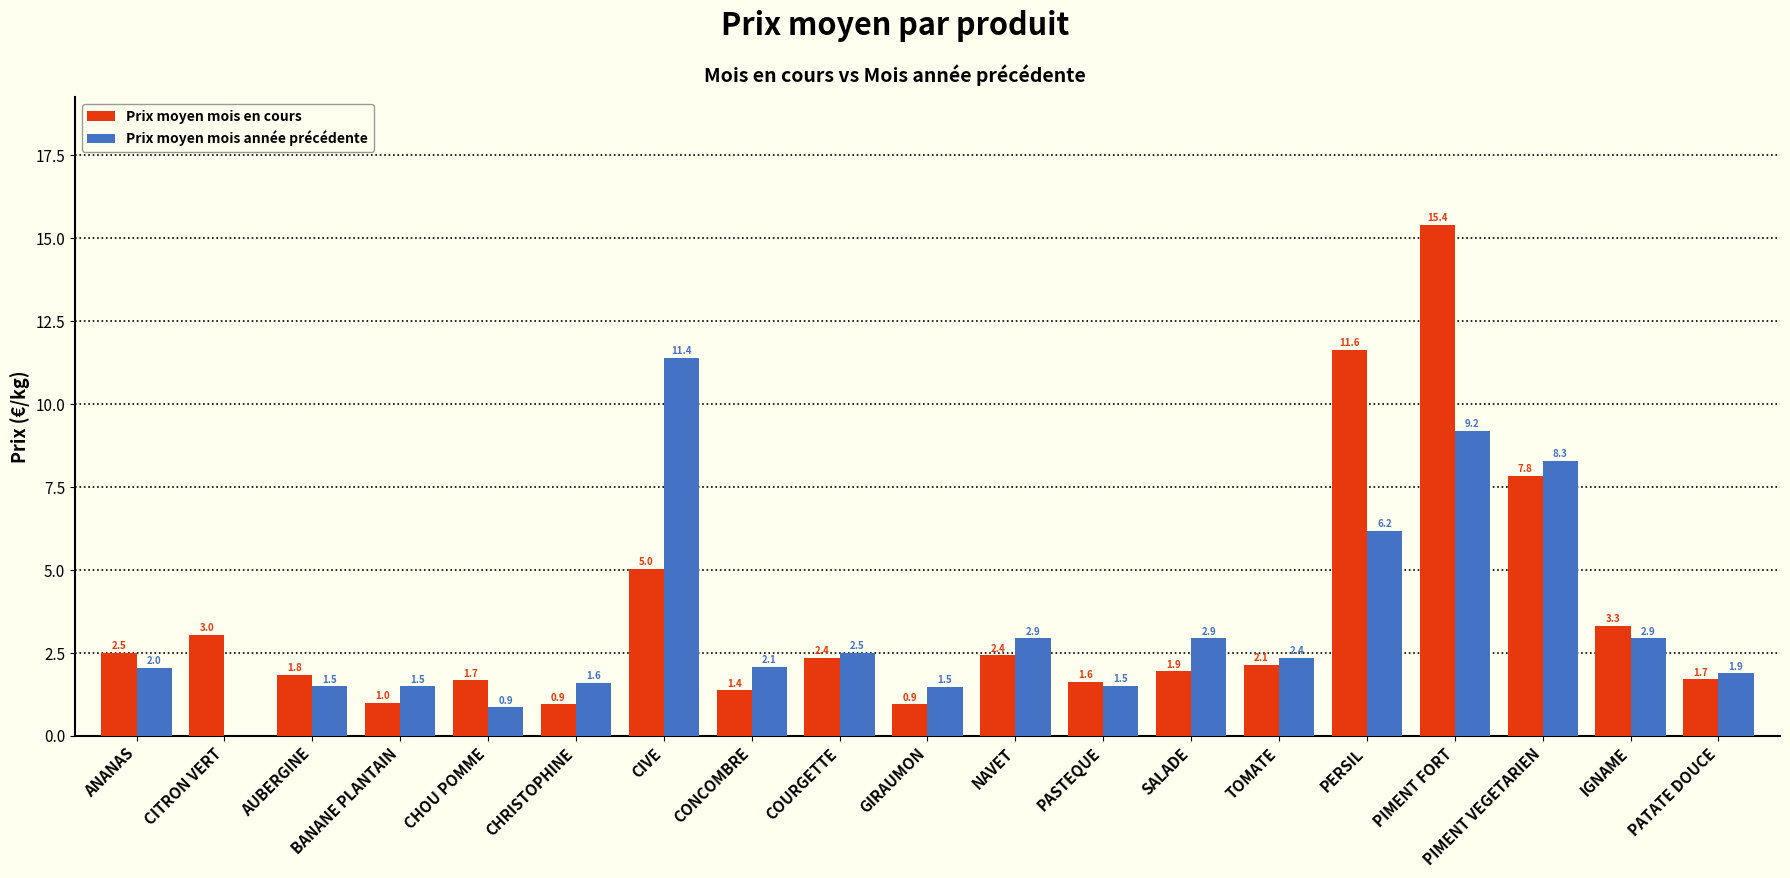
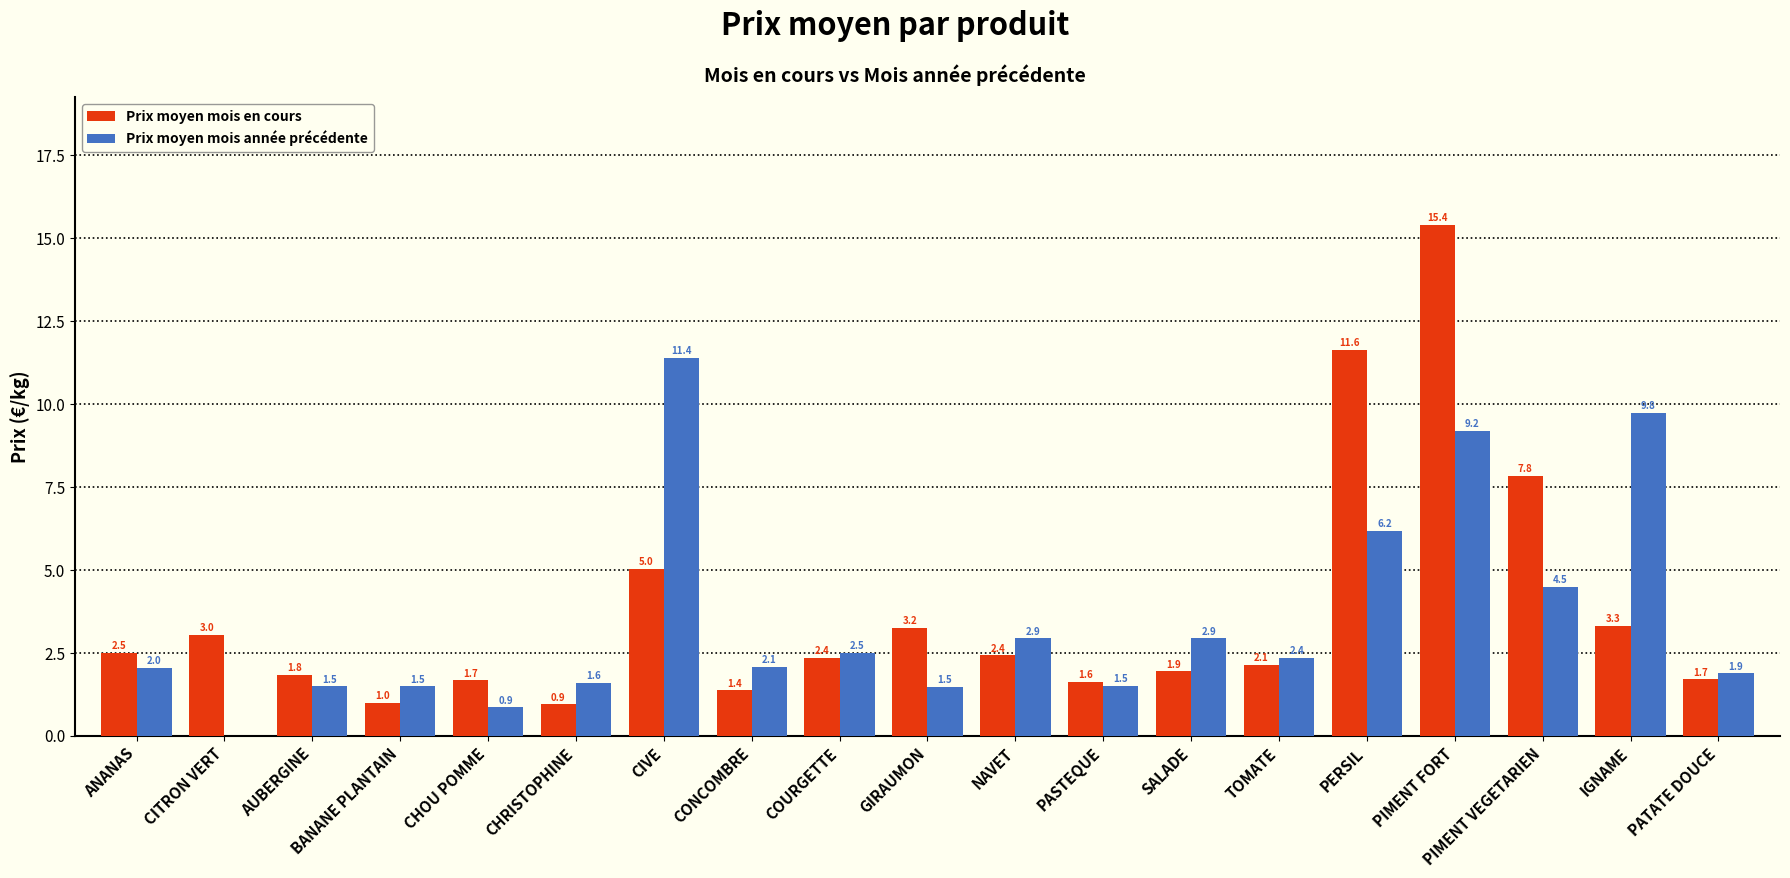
Prix moyen mois en cours, GIRAUMON: 0.9 -> 3.2
Prix moyen mois année précédente, PIMENT VEGETARIEN: 8.3 -> 4.5
Prix moyen mois année précédente, IGNAME: 2.9 -> 9.8
